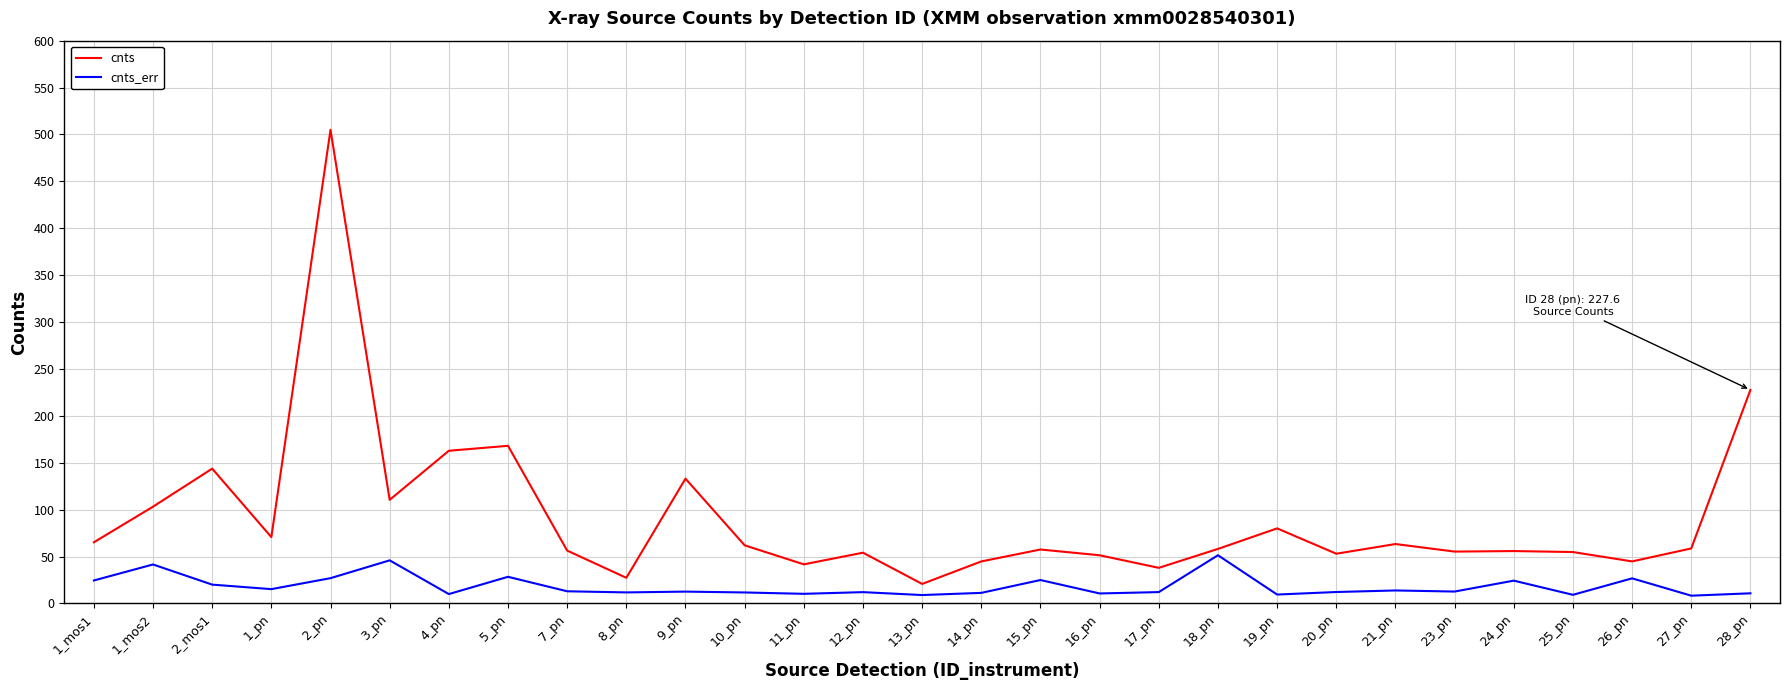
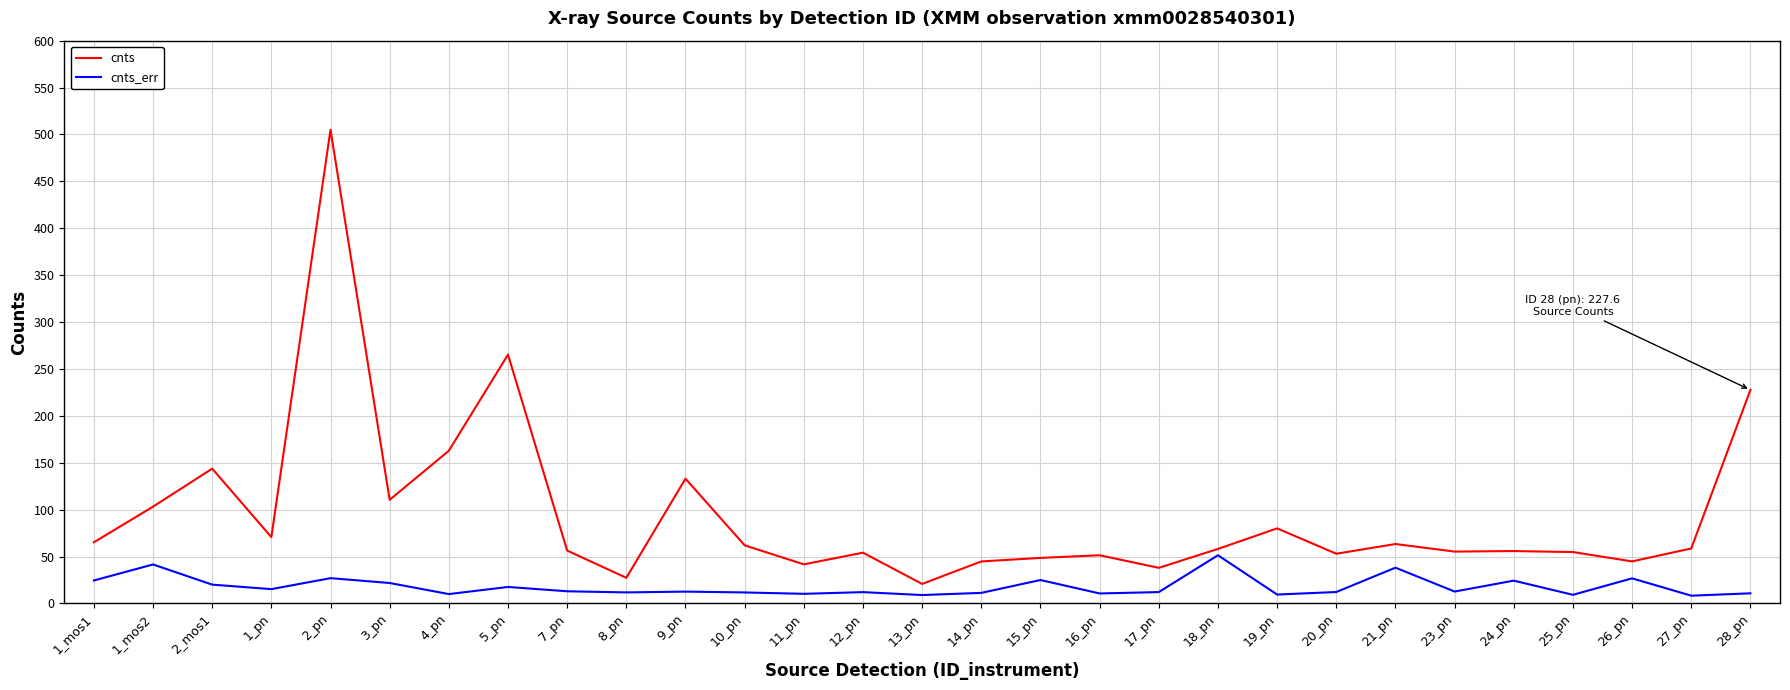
cnts_err, 3_pn: 50 -> 20
cnts, 5_pn: 170 -> 270
cnts_err, 5_pn: 30 -> 20
cnts, 15_pn: 60 -> 50
cnts_err, 21_pn: 10 -> 40
